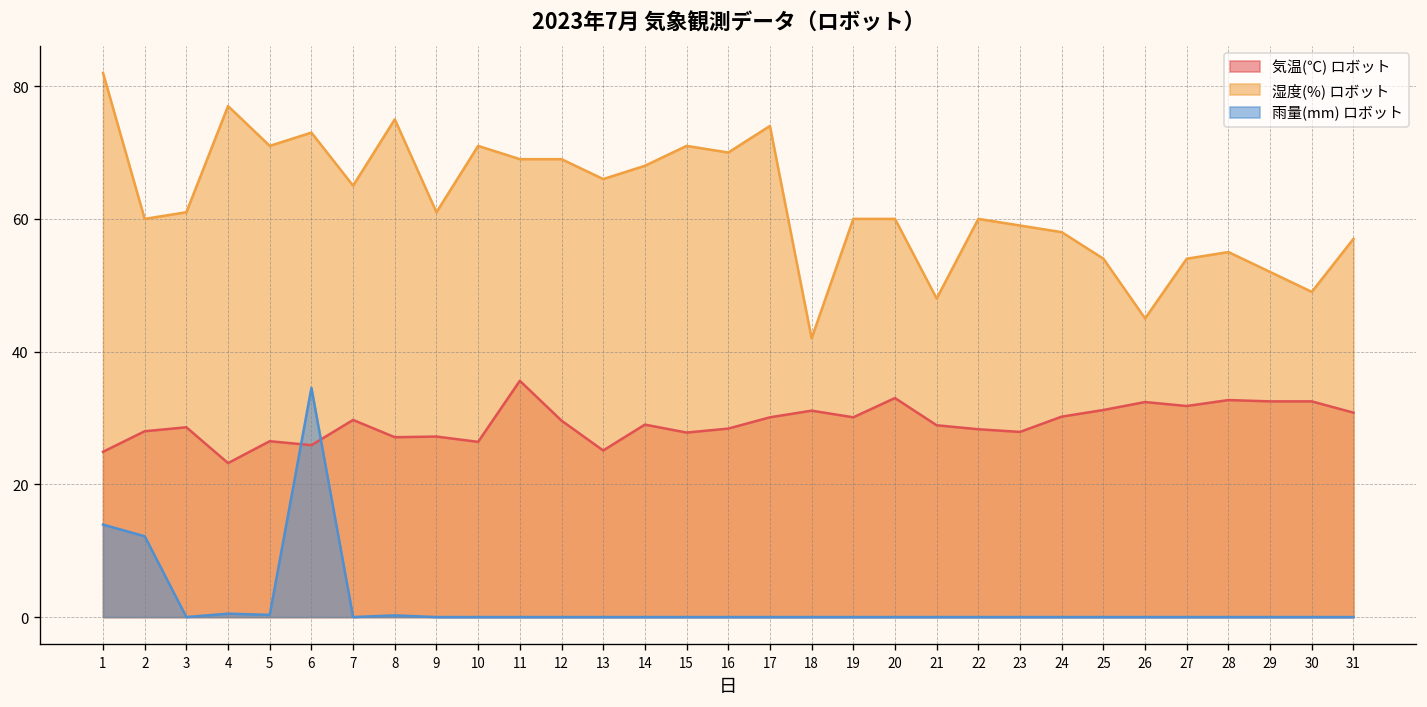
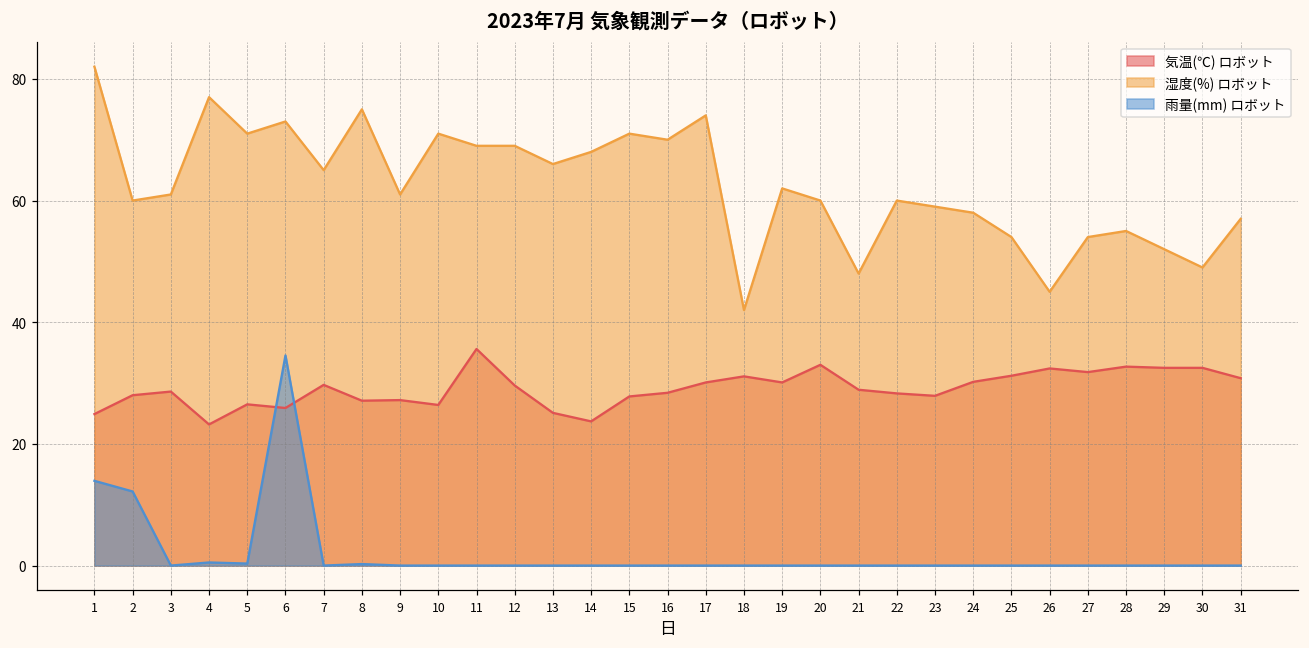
気温(℃) ロボット, 14: 29 -> 24
湿度(%) ロボット, 19: 60 -> 62
